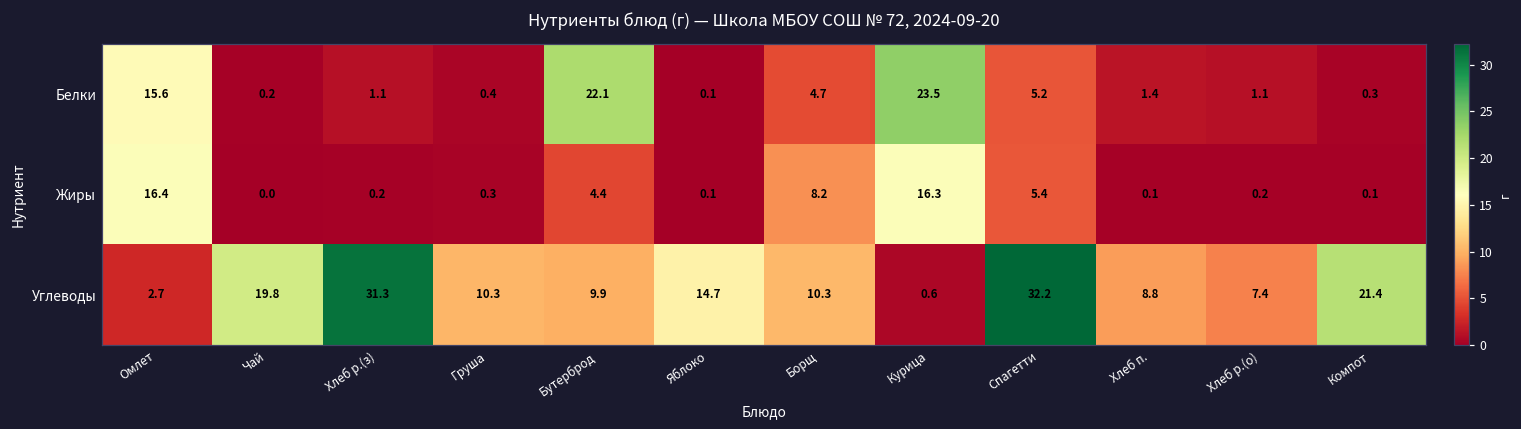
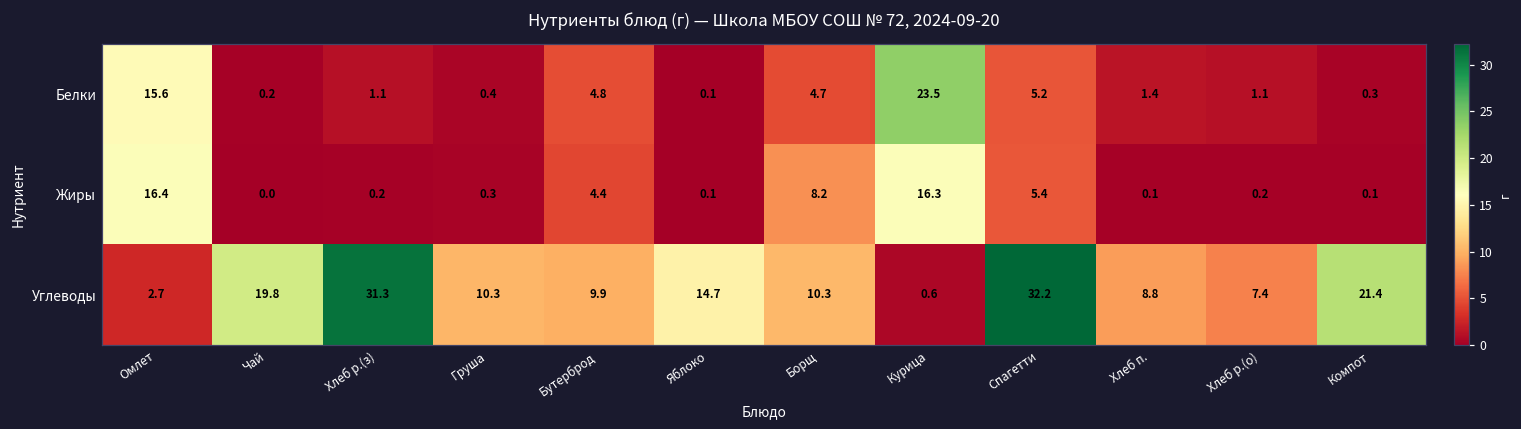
Белки, Бутерброд: 22.1 -> 4.8
